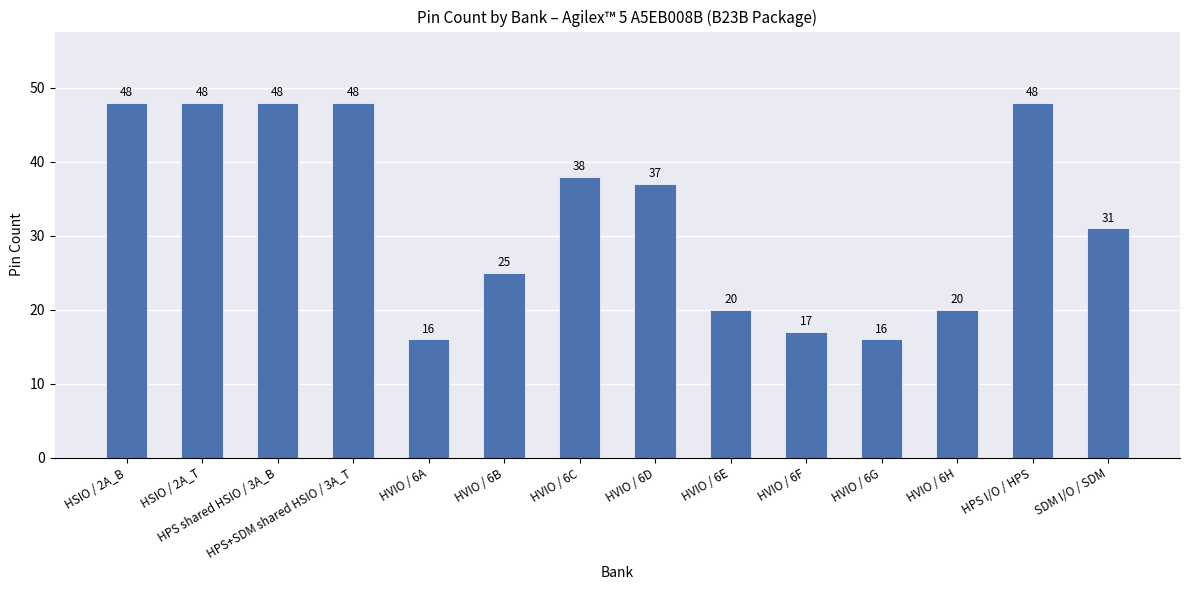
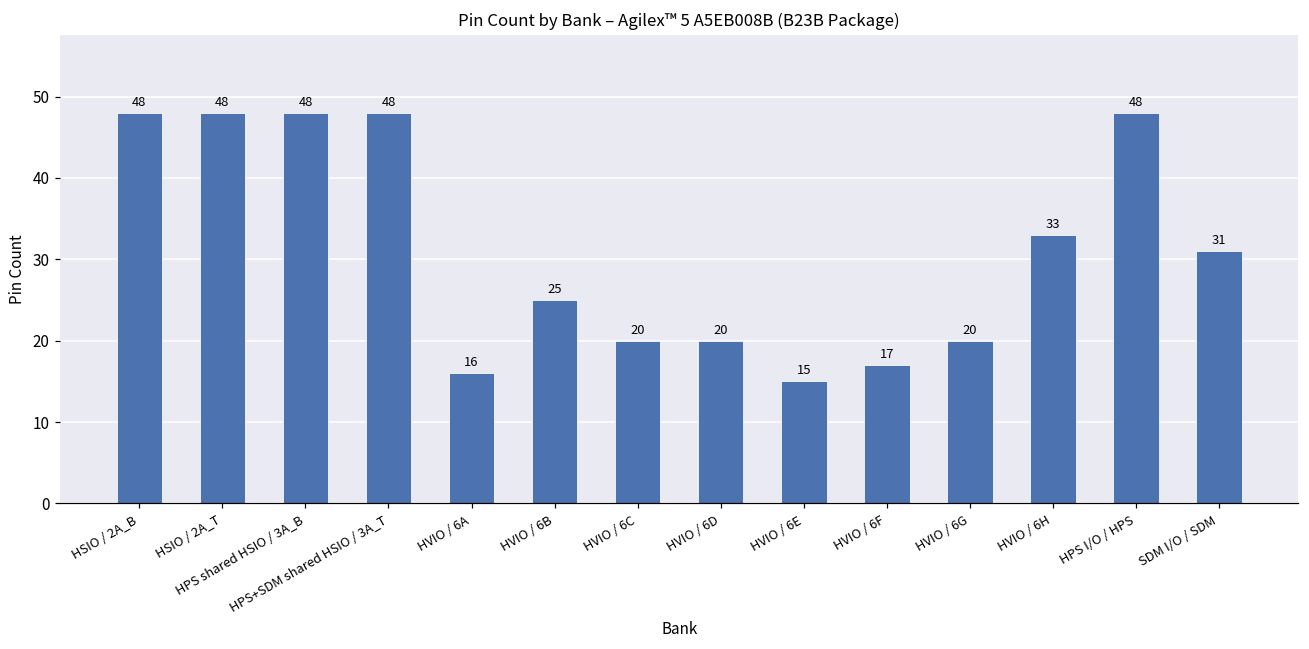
HVIO / 6C: 38 -> 20
HVIO / 6D: 37 -> 20
HVIO / 6E: 20 -> 15
HVIO / 6G: 16 -> 20
HVIO / 6H: 20 -> 33
